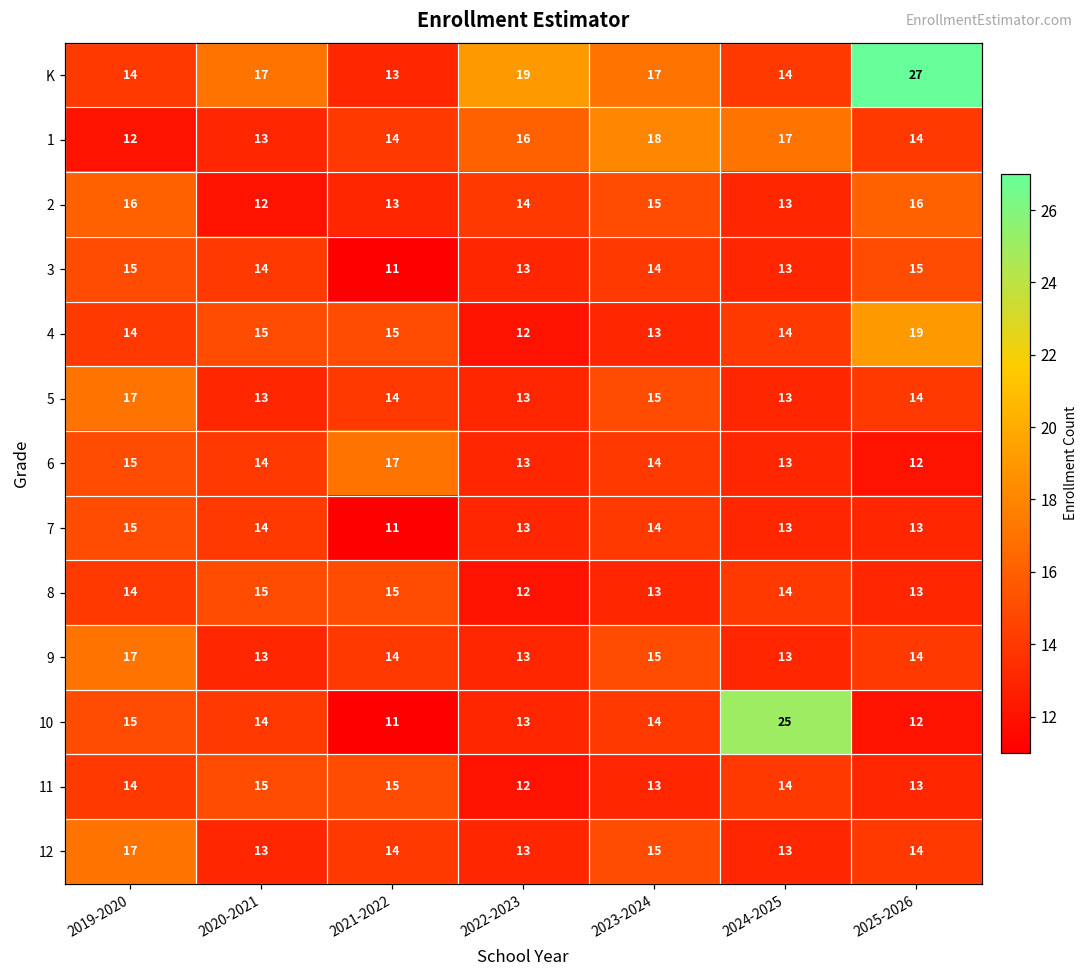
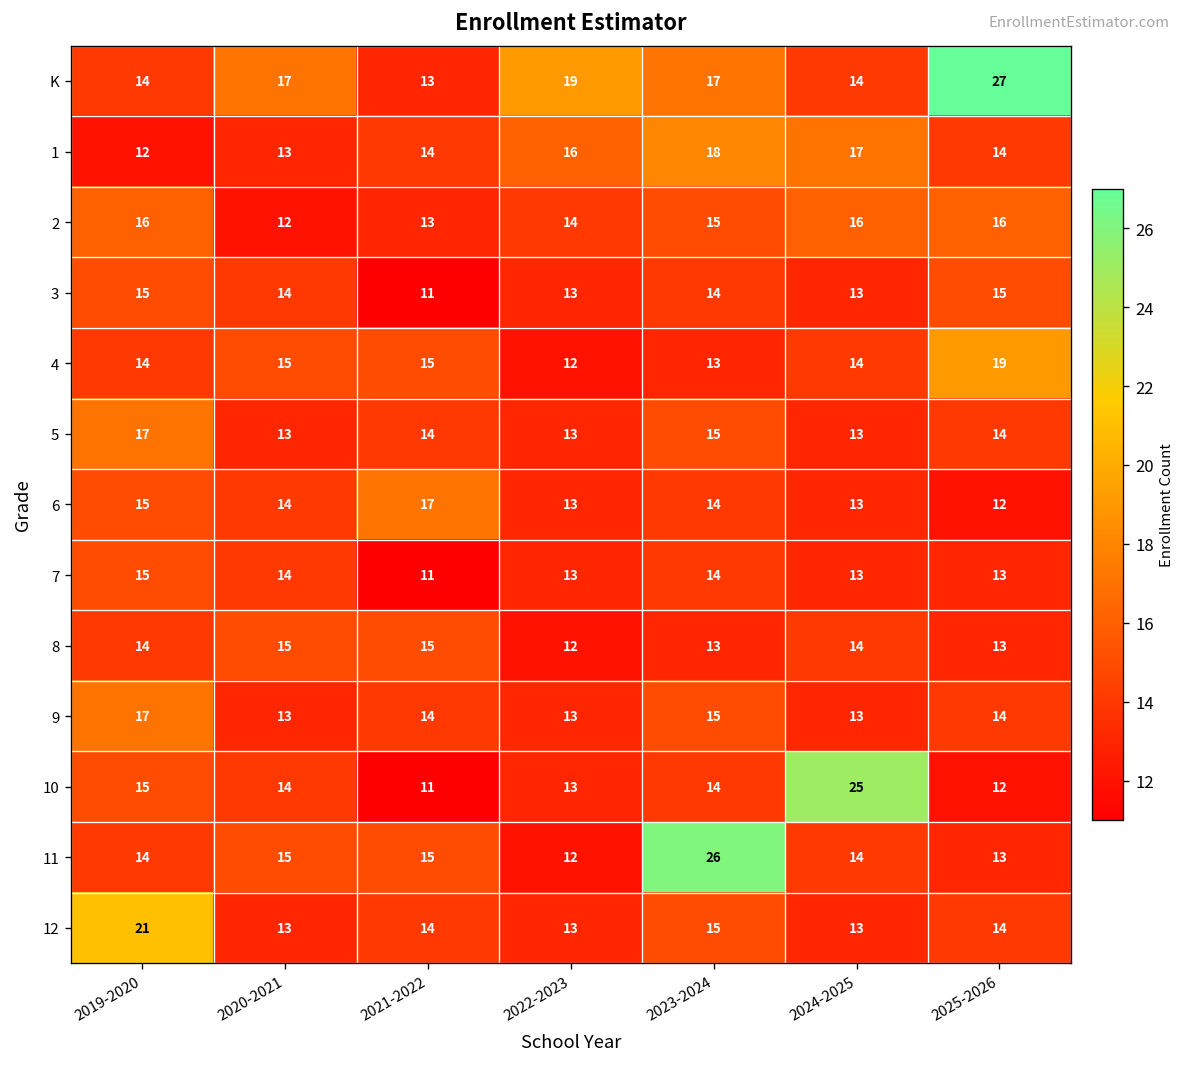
2, 2024-2025: 13 -> 16
11, 2023-2024: 13 -> 26
12, 2019-2020: 17 -> 21
